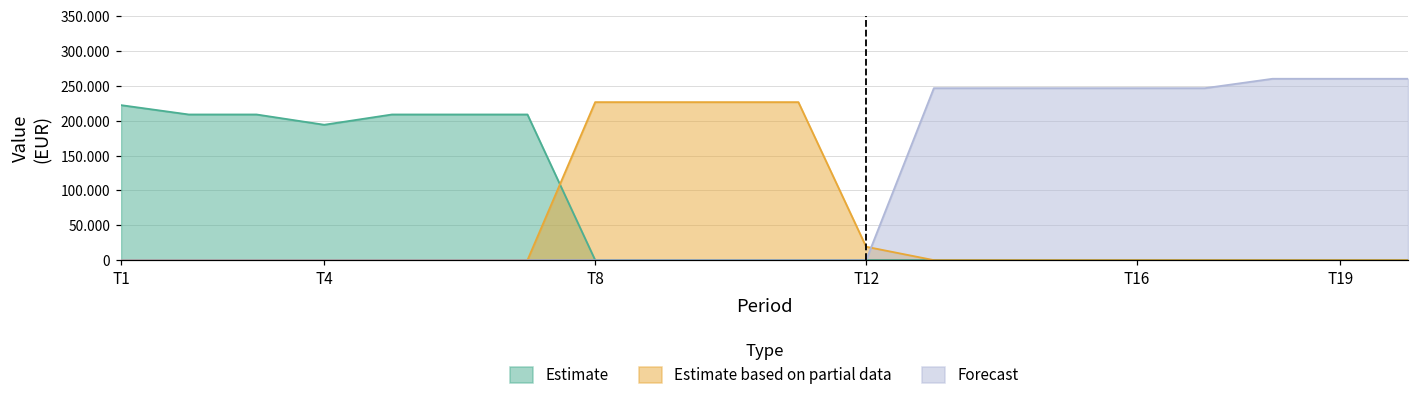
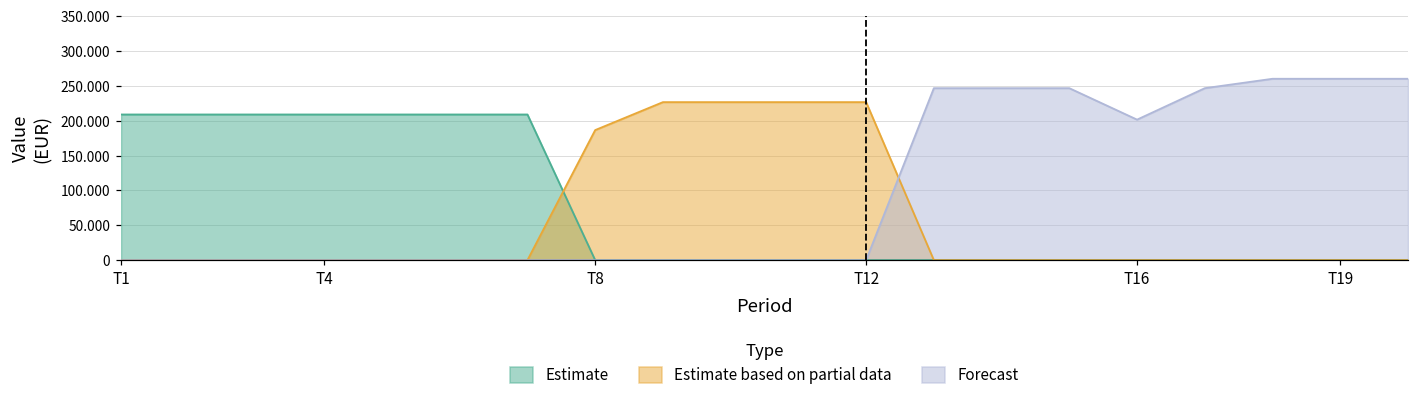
Estimate, T1: 220 -> 210
Estimate, T4: 190 -> 210
Estimate based on partial data, T8: 230 -> 190
Estimate based on partial data, T12: 20 -> 230
Forecast, T16: 250 -> 200
